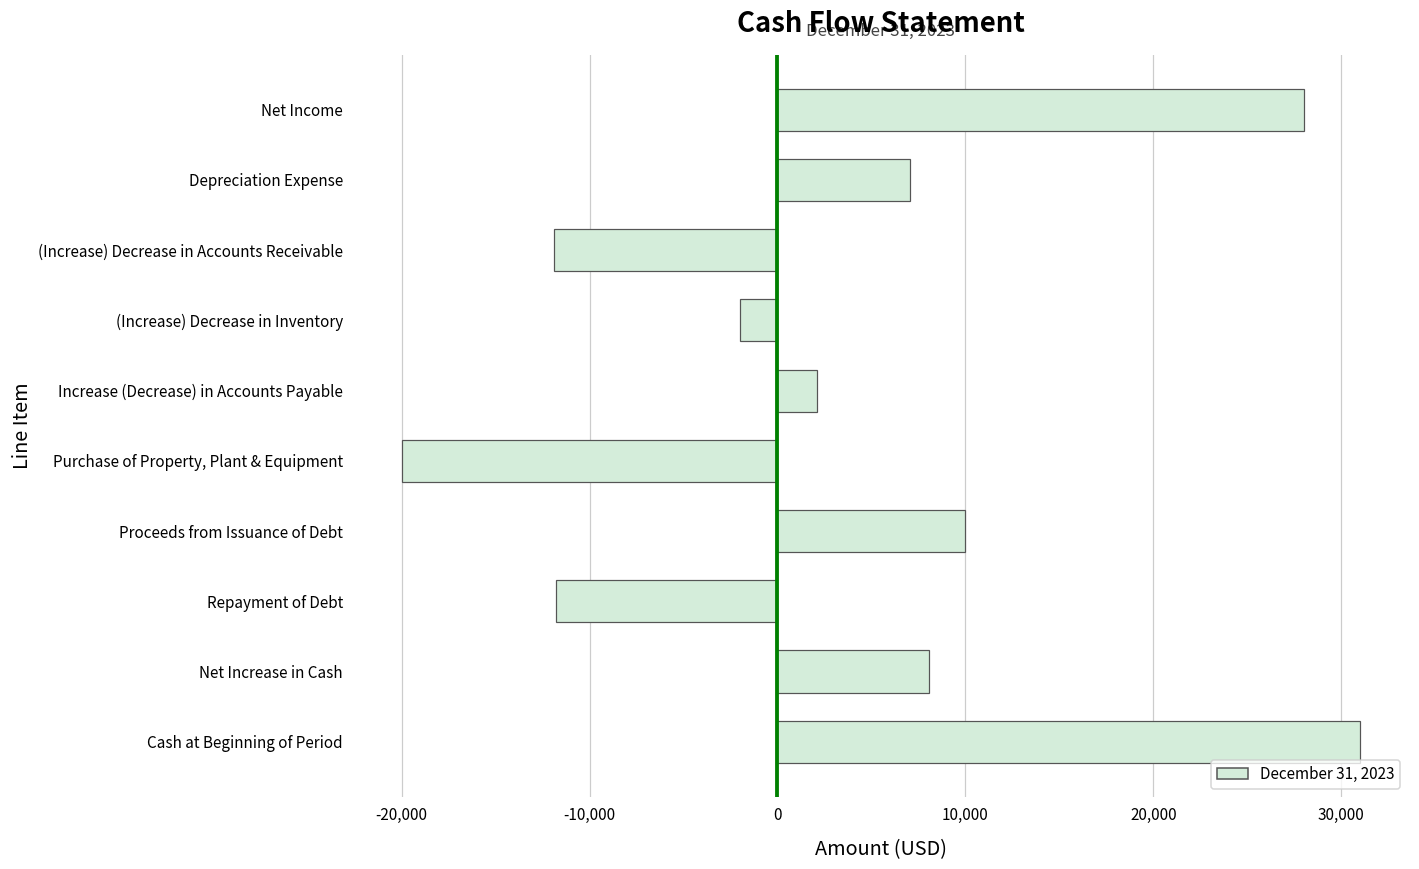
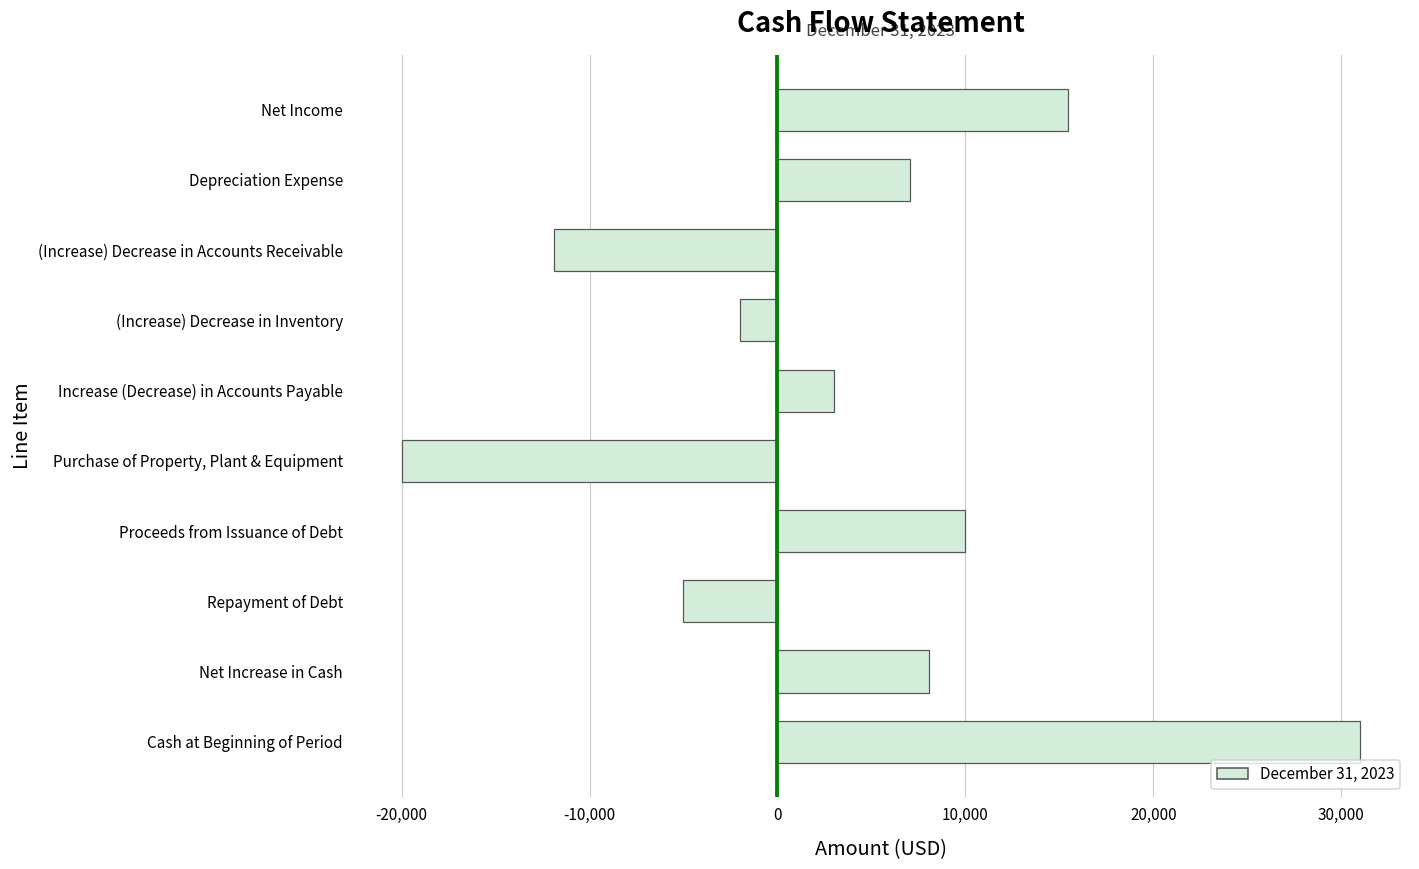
Net Income: 28,000 -> 15,500
Increase (Decrease) in Accounts Payable: 2,100 -> 3,000
Repayment of Debt: -11,800 -> -5,000
